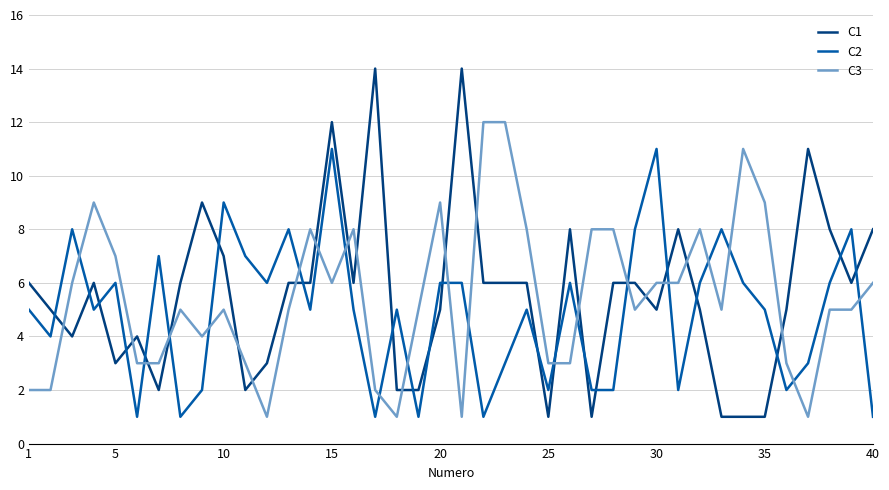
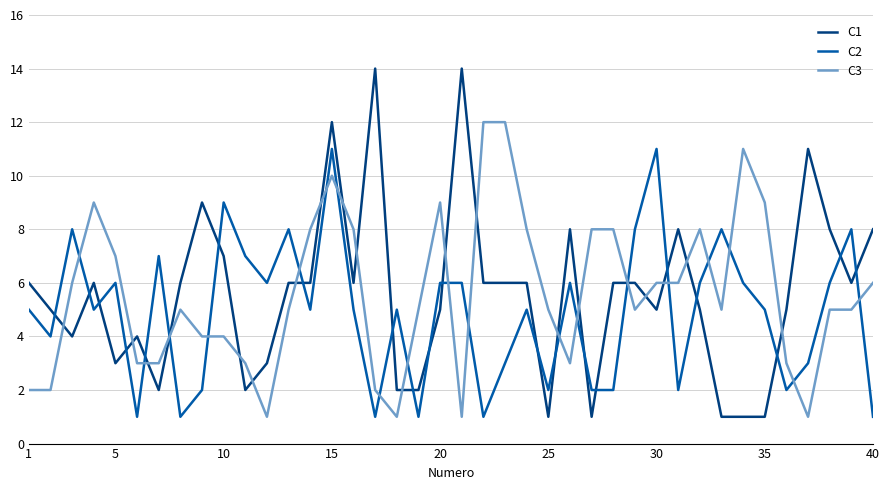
C3, 10: 5 -> 4
C3, 15: 6 -> 10
C3, 25: 3 -> 5
